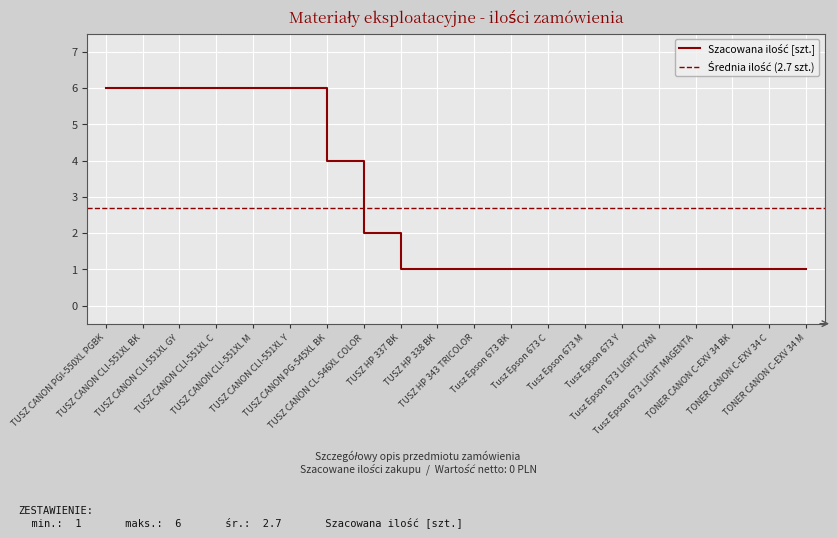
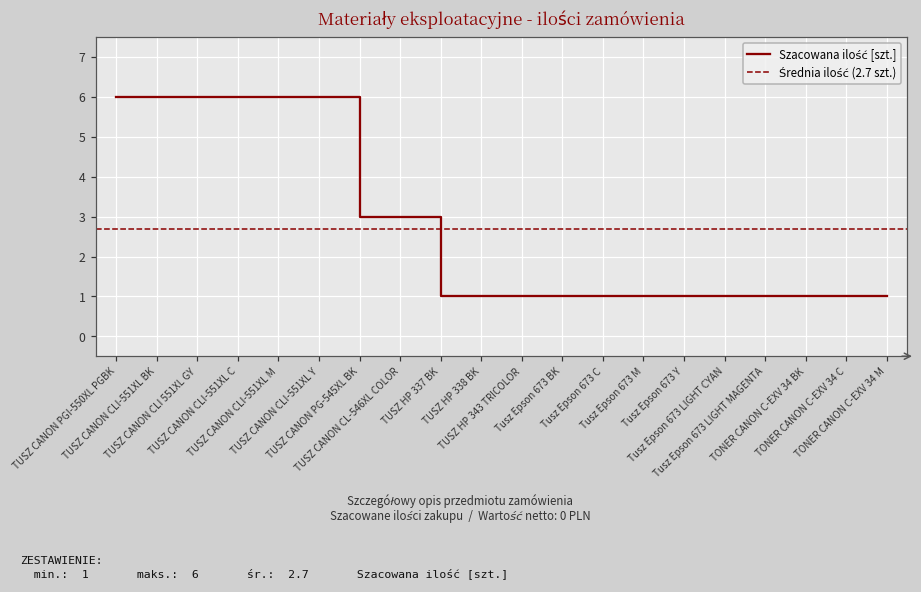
TUSZ CANON PG-545XL BK: 4 -> 3
TUSZ CANON CL-546XL COLOR: 2 -> 3
